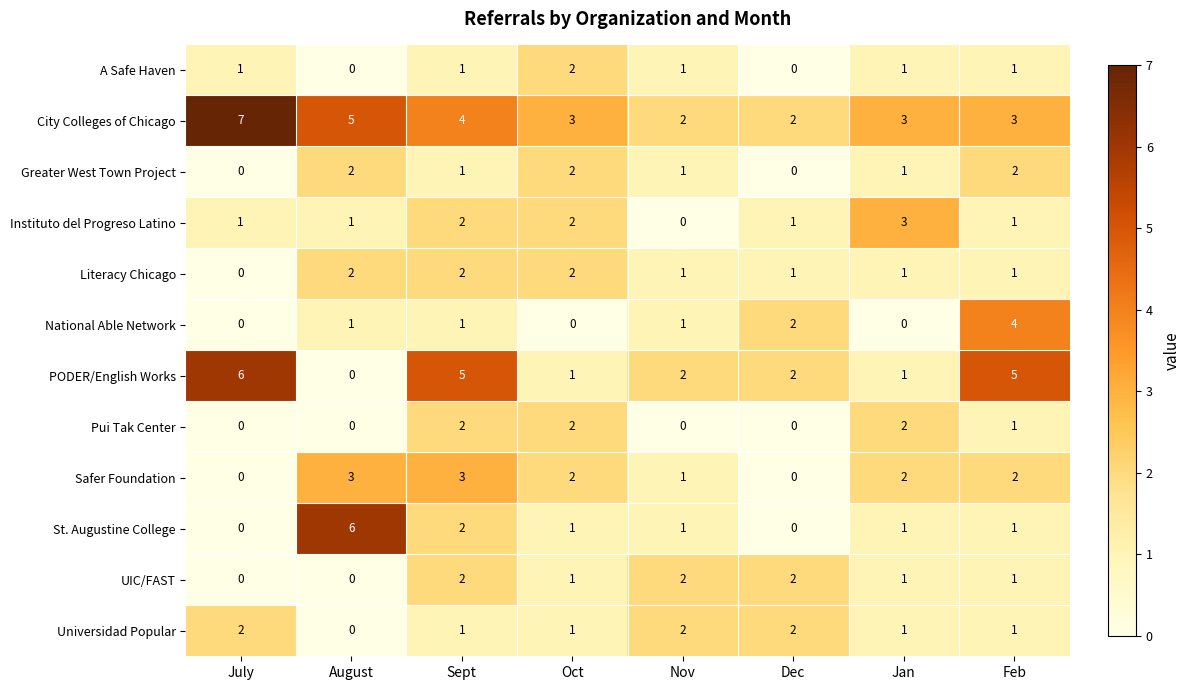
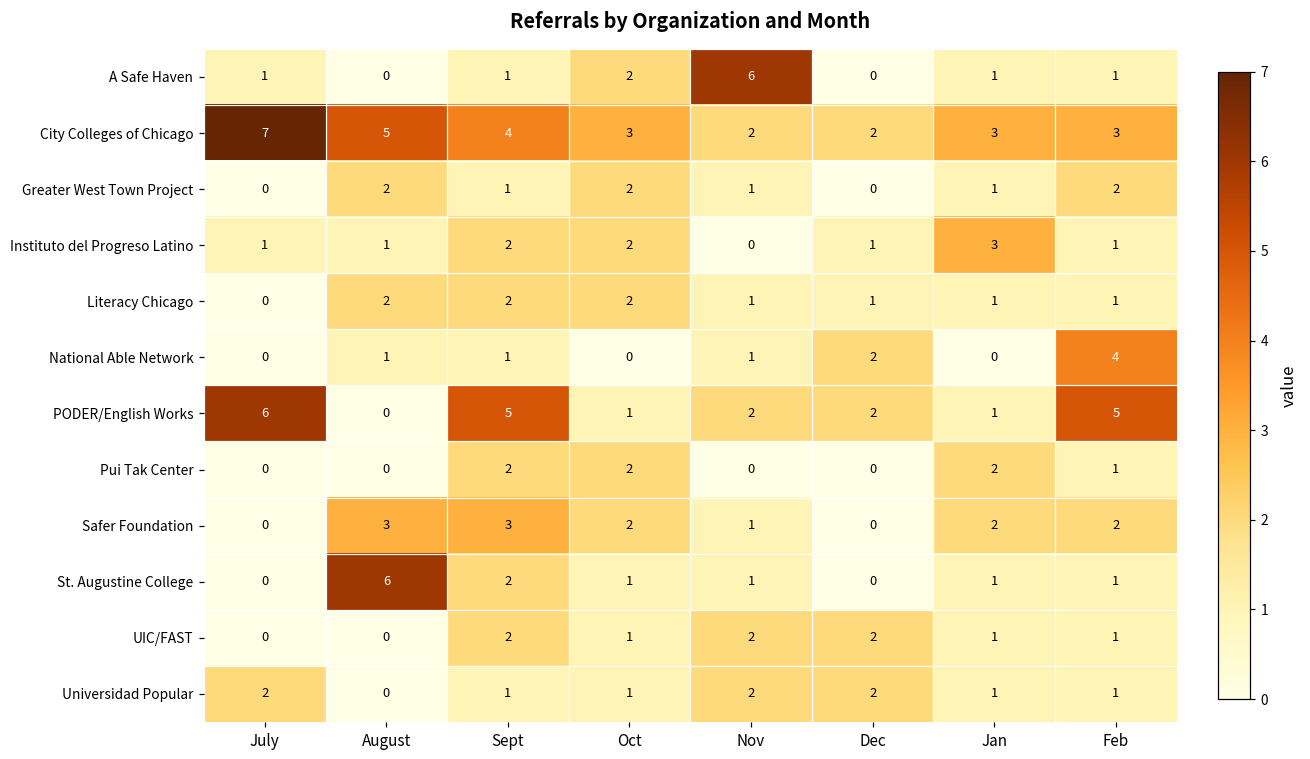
A Safe Haven, Nov: 1 -> 6
